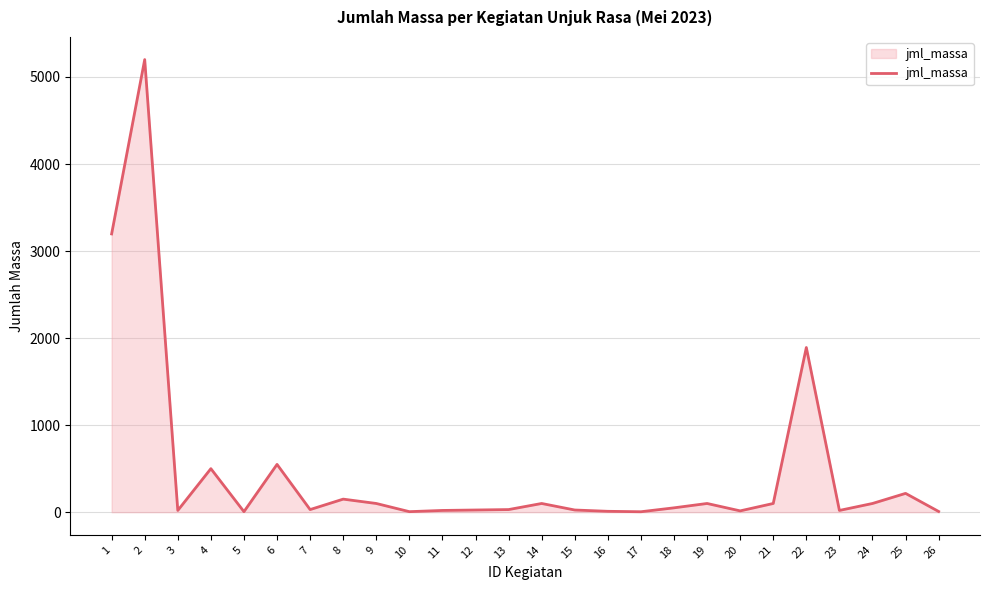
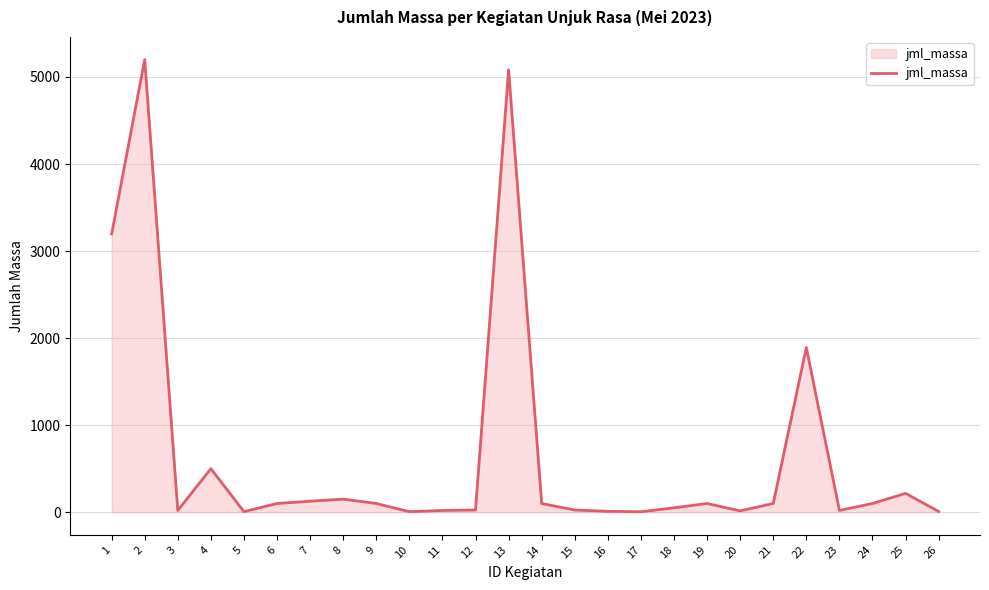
6: 500 -> 100
7: 0 -> 100
13: 0 -> 5100
